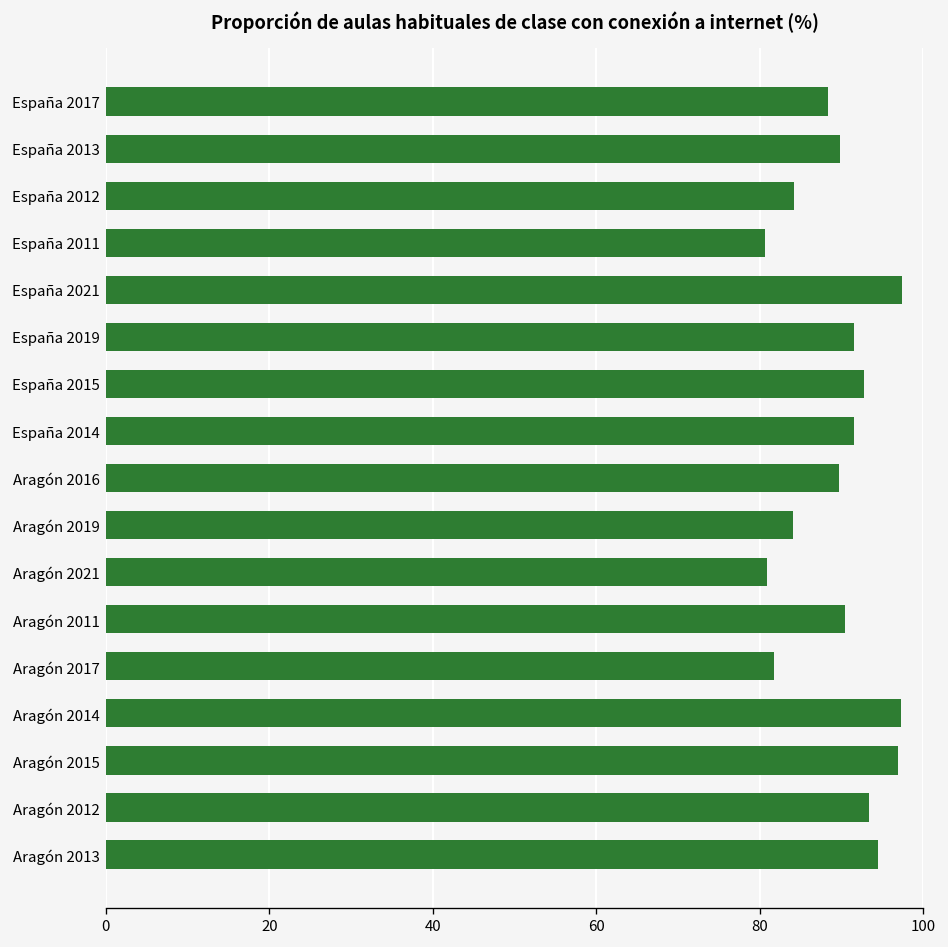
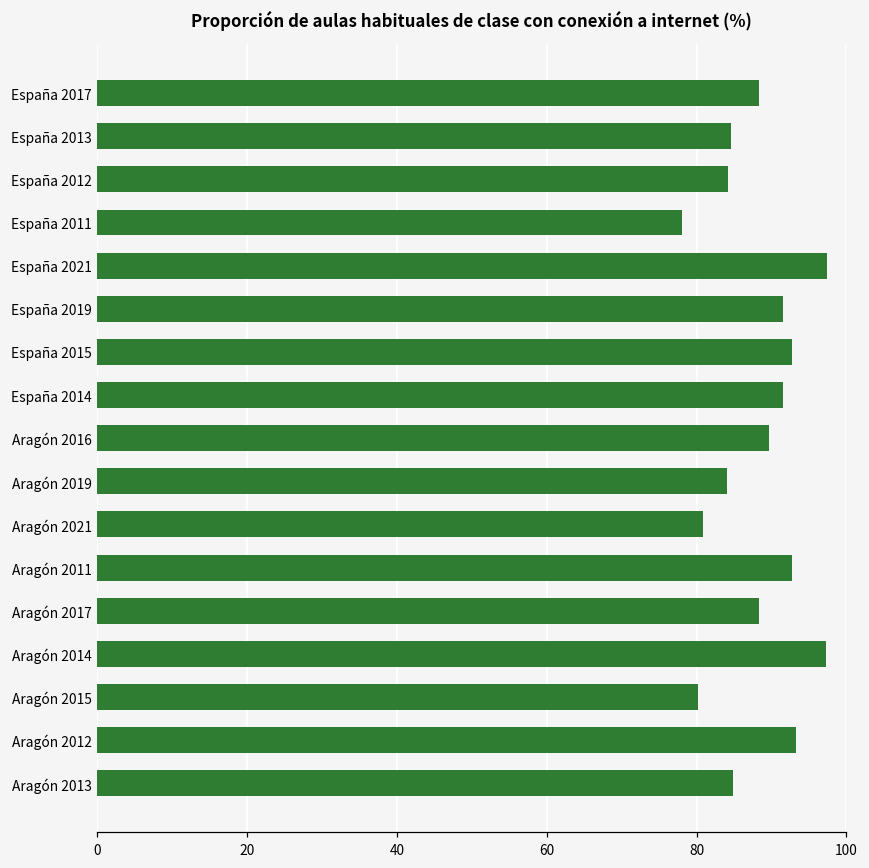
España 2013: 90 -> 85
España 2011: 81 -> 78
Aragón 2011: 90 -> 93
Aragón 2017: 82 -> 88
Aragón 2015: 97 -> 80
Aragón 2013: 94 -> 85
